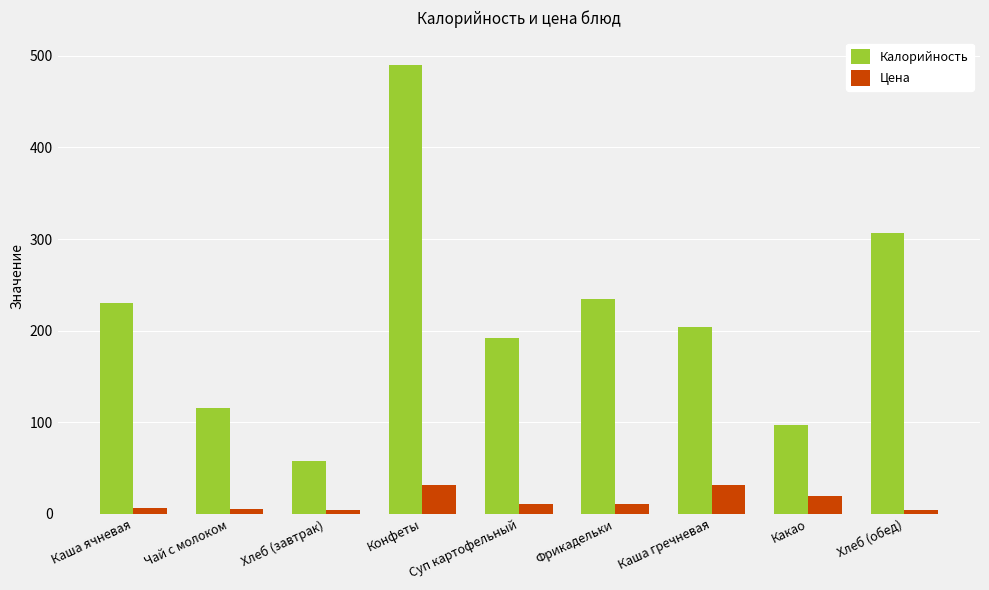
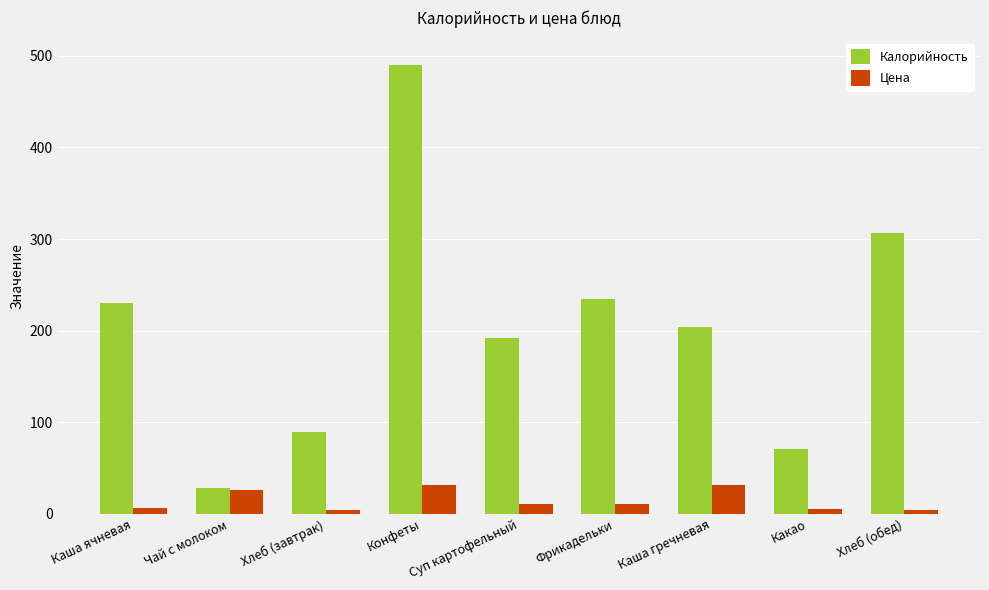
Калорийность, Чай с молоком: 120 -> 30
Цена, Чай с молоком: 10 -> 30
Калорийность, Хлеб (завтрак): 60 -> 90
Калорийность, Какао: 100 -> 70
Цена, Какао: 20 -> 10
